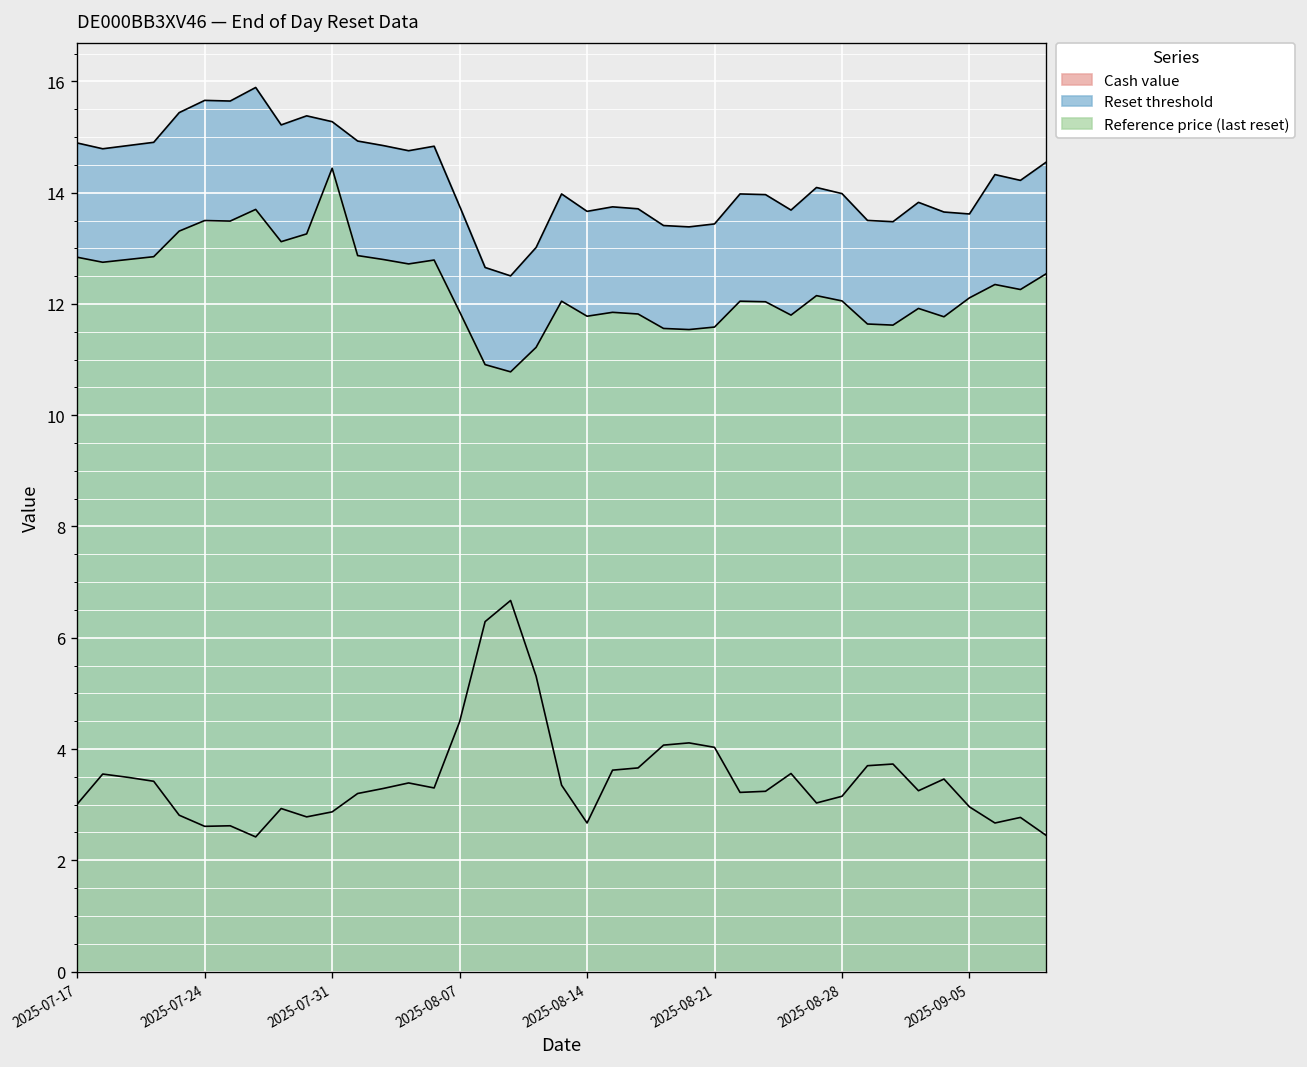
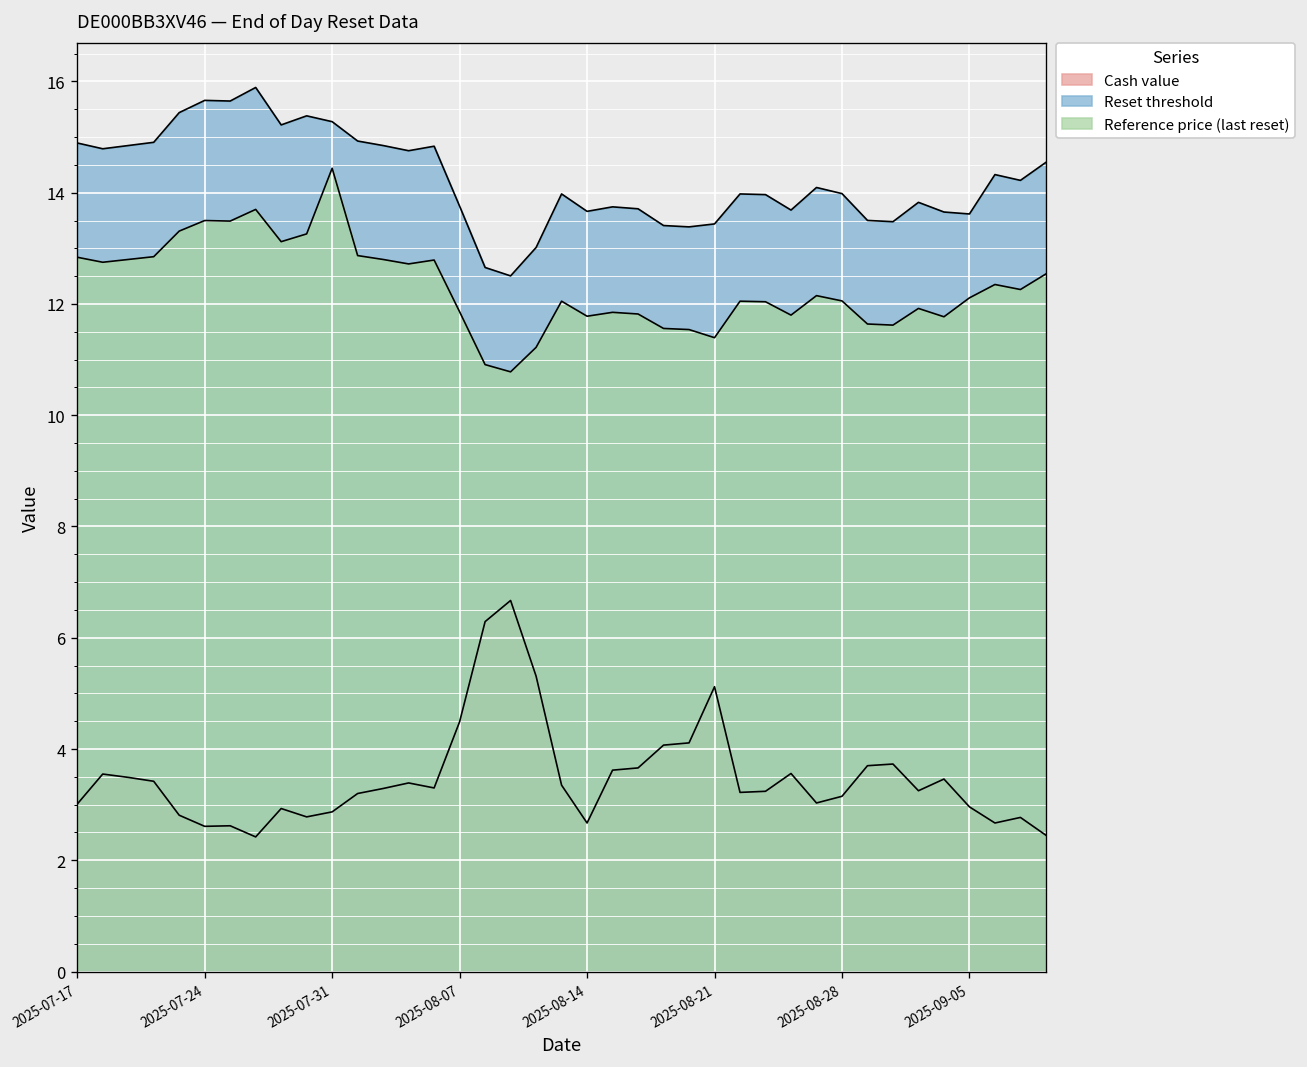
Cash value, 2025-08-21: 4.0 -> 5.1
Reference price (last reset), 2025-08-21: 11.6 -> 11.4
